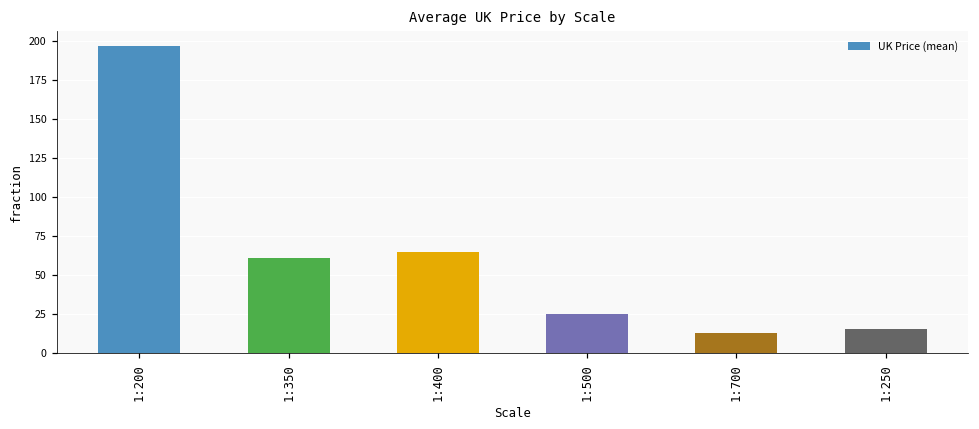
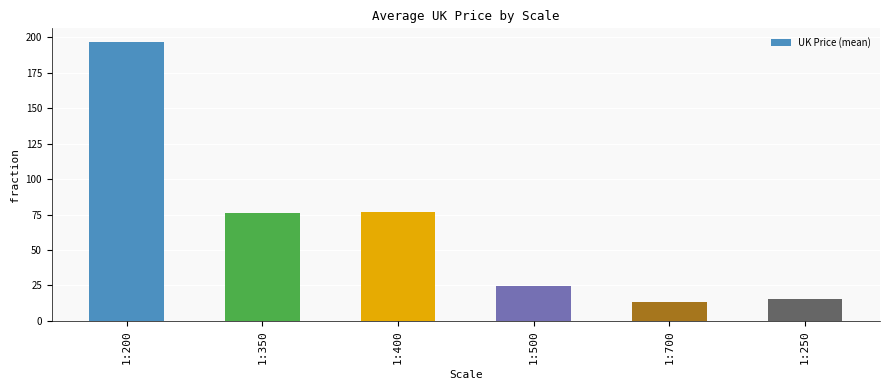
1:350: 61 -> 76
1:400: 65 -> 77
